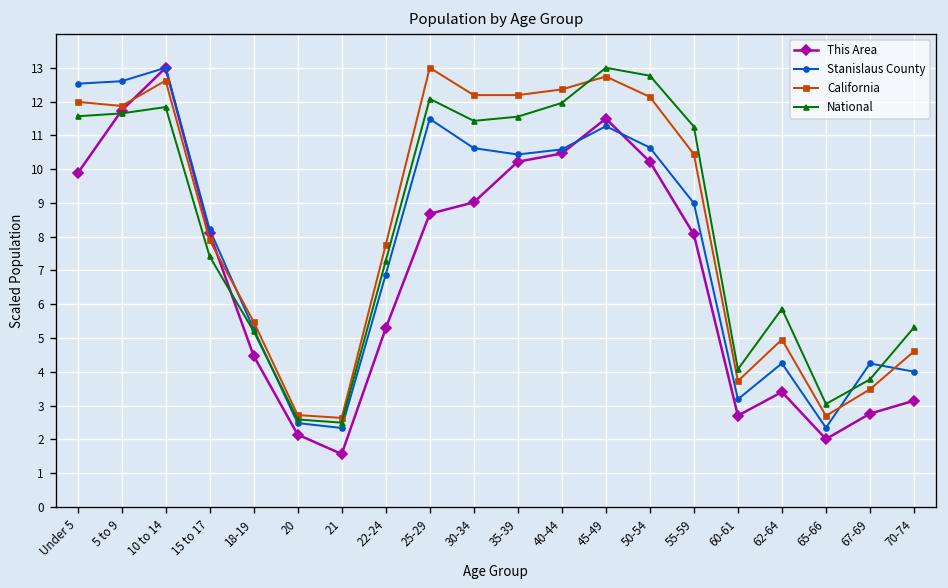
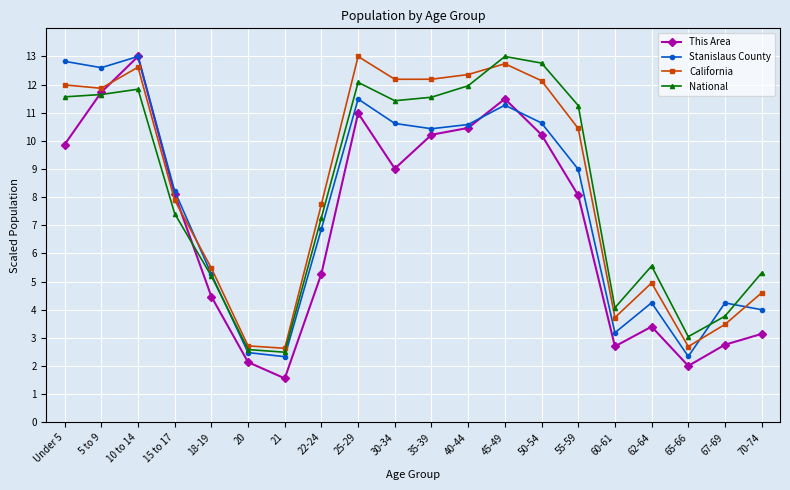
Stanislaus County, Under 5: 12.5 -> 12.8
This Area, 25-29: 8.7 -> 11.0
National, 62-64: 5.9 -> 5.6
